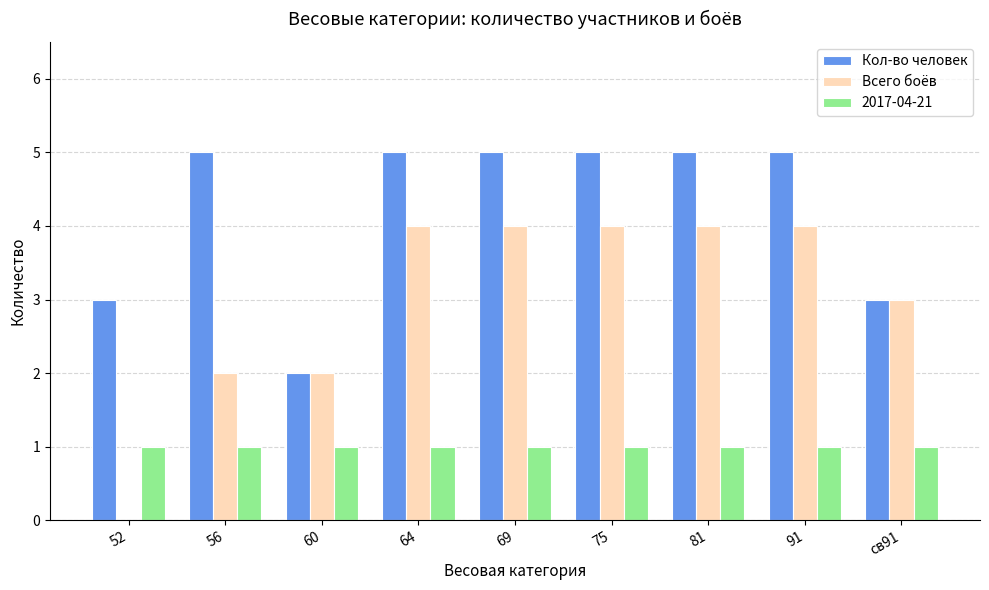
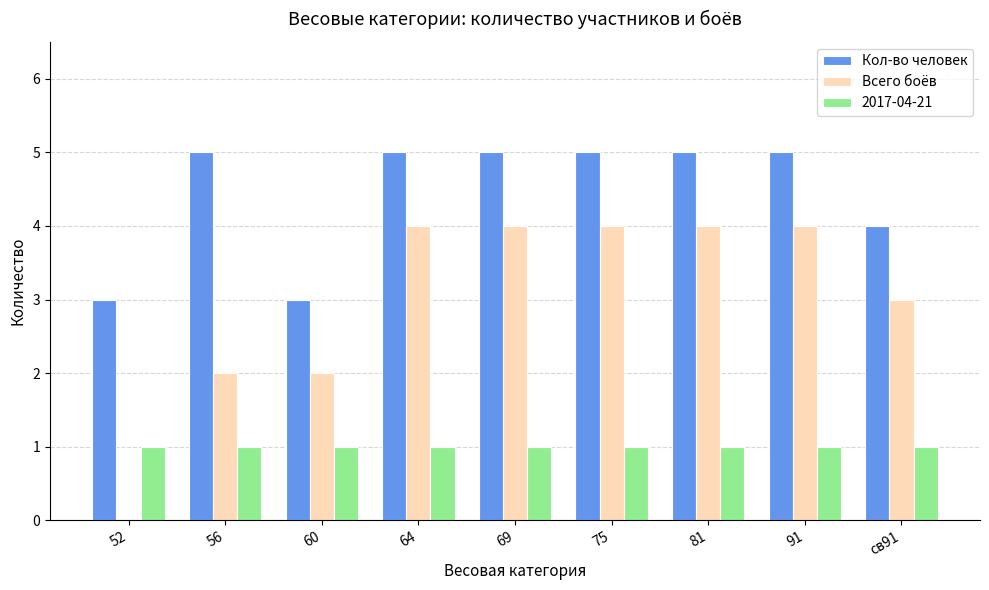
Кол-во человек, 60: 2 -> 3
Кол-во человек, св91: 3 -> 4
